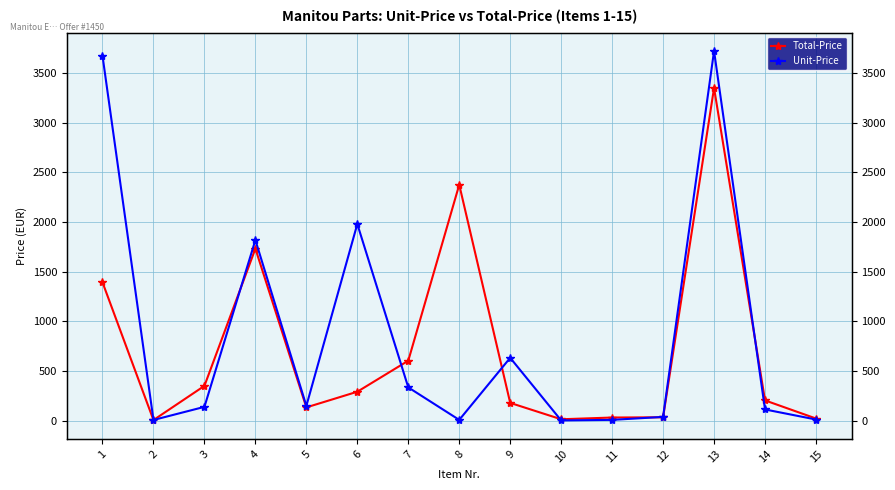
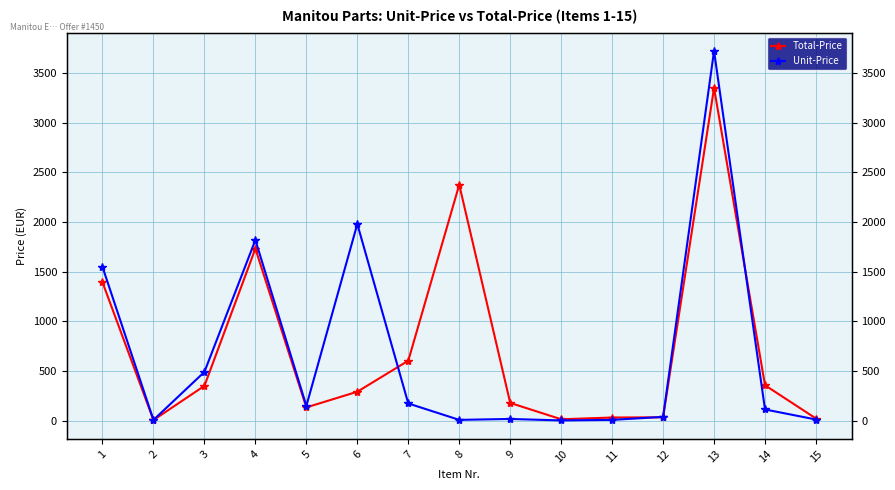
Unit-Price, 1: 3700 -> 1500
Unit-Price, 3: 100 -> 500
Unit-Price, 7: 300 -> 200
Unit-Price, 9: 600 -> 0
Total-Price, 14: 200 -> 400
